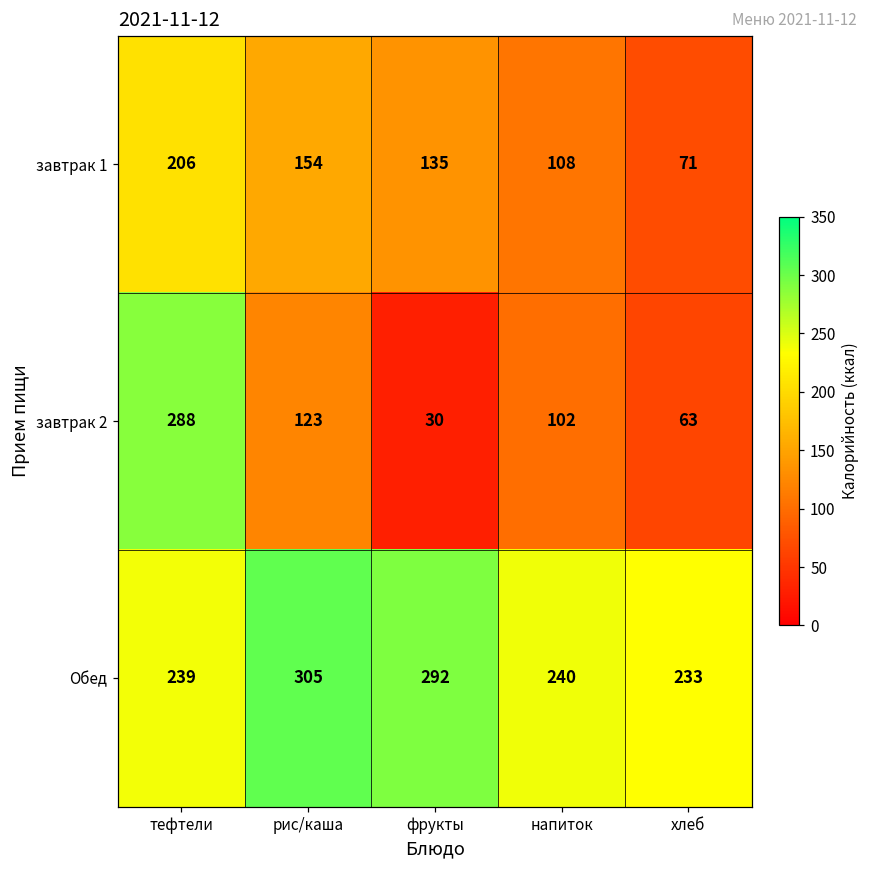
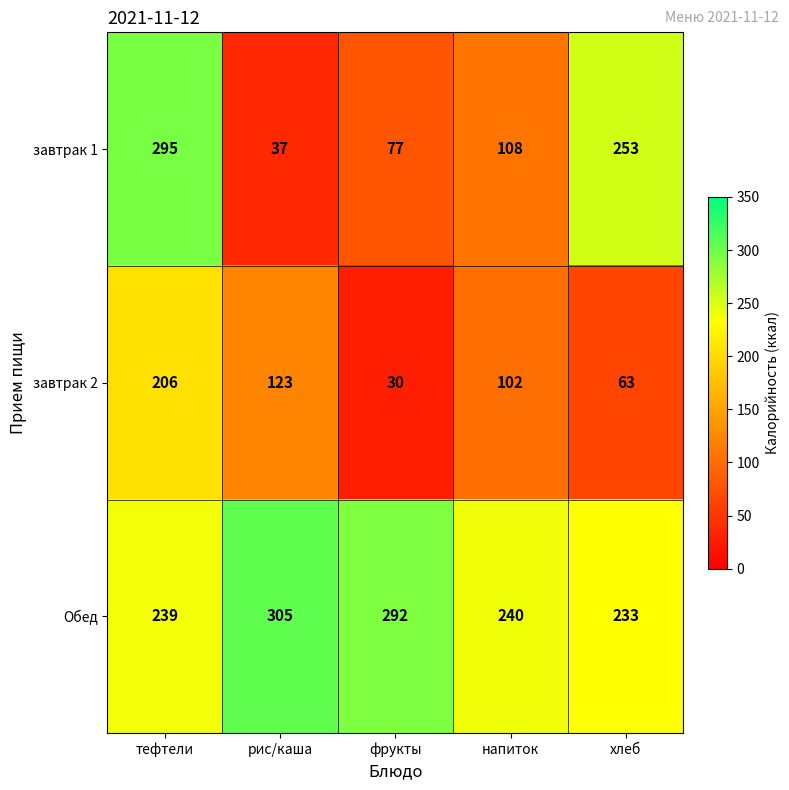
завтрак 1, тефтели: 206 -> 295
завтрак 1, рис/каша: 154 -> 37
завтрак 1, фрукты: 135 -> 77
завтрак 1, хлеб: 71 -> 253
завтрак 2, тефтели: 288 -> 206
